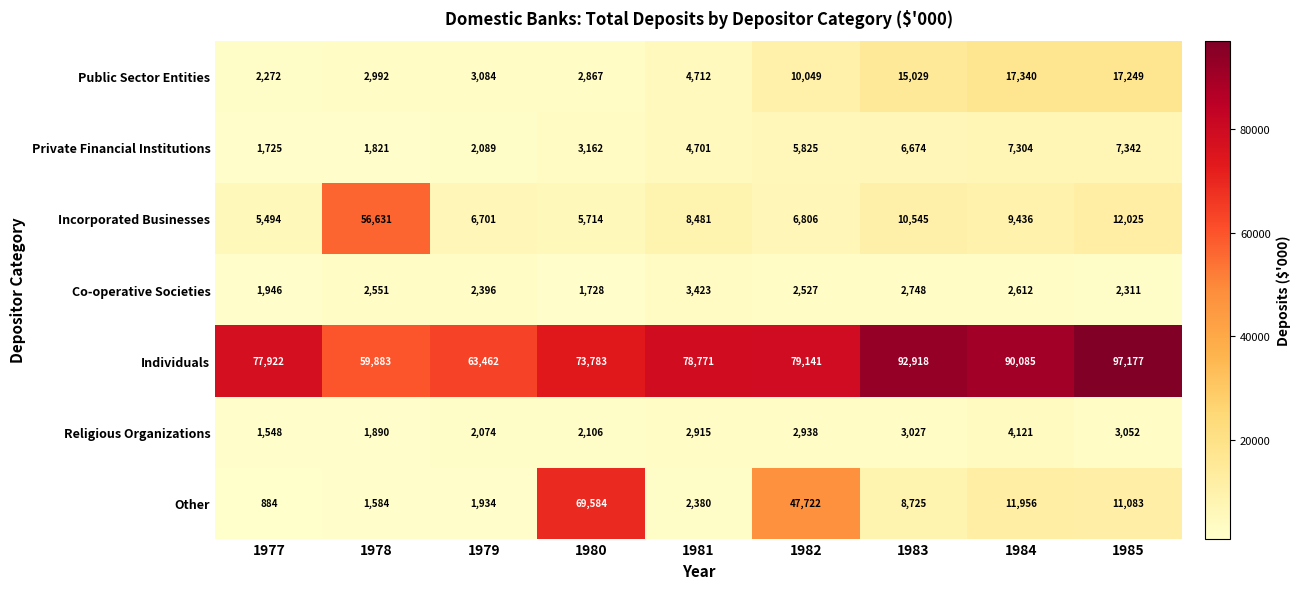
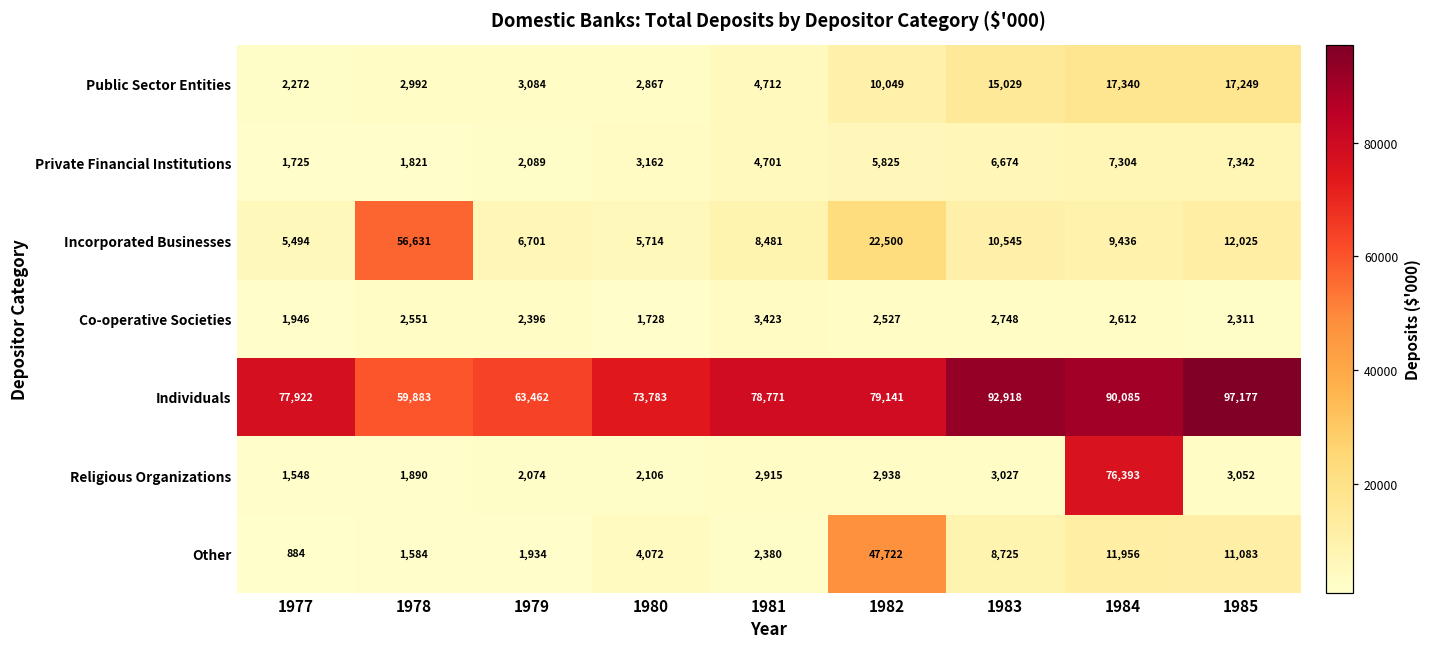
Incorporated Businesses, 1982: 6,806 -> 22,500
Religious Organizations, 1984: 4,121 -> 76,393
Other, 1980: 69,584 -> 4,072
